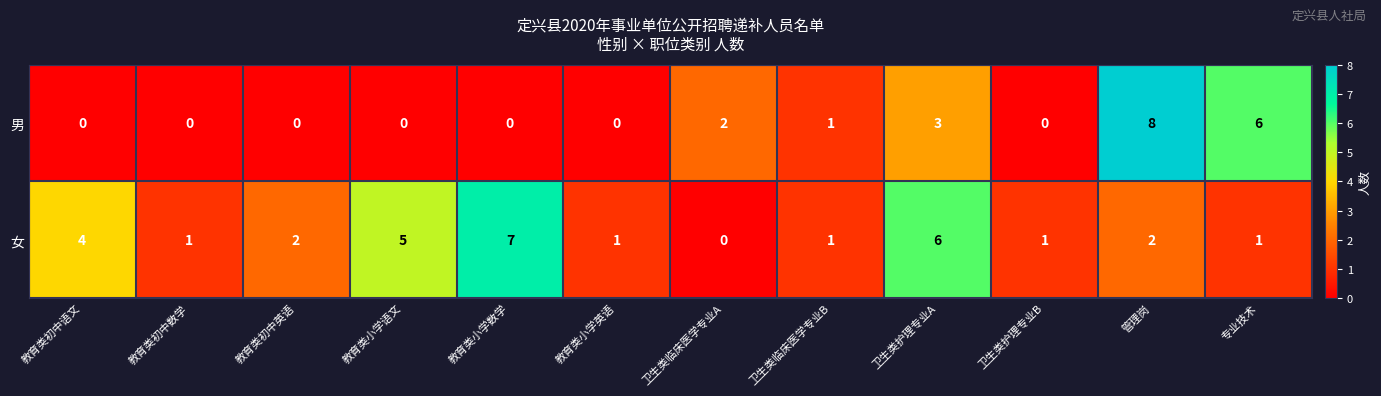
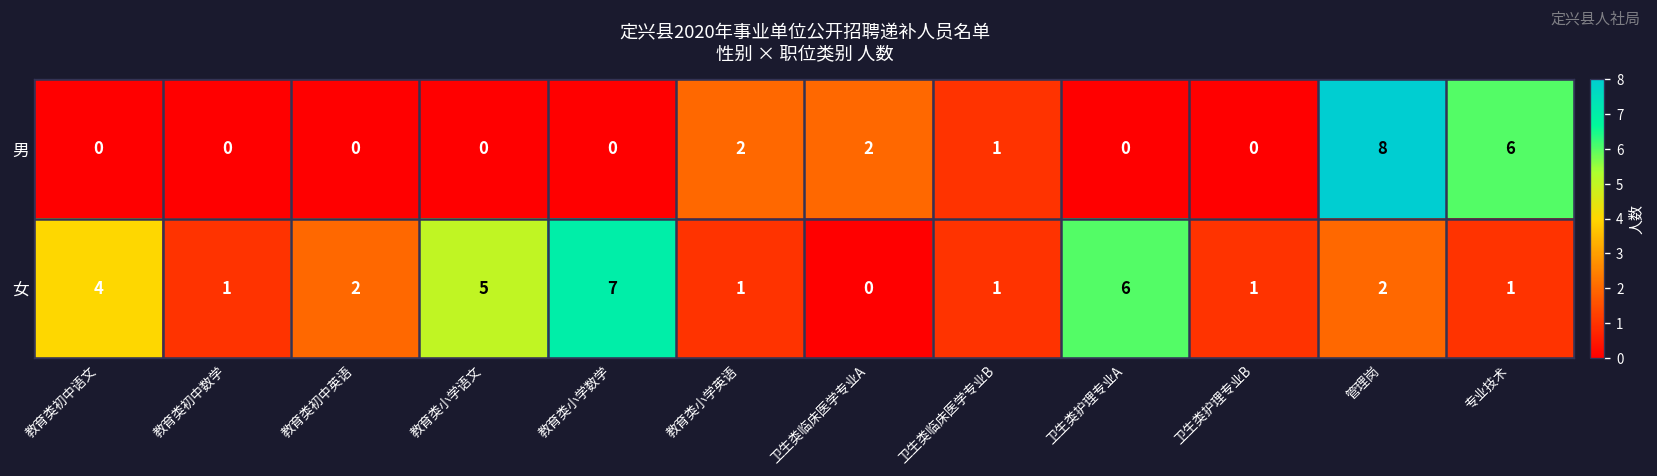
男, 教育类小学英语: 0 -> 2
男, 卫生类护理专业A: 3 -> 0
